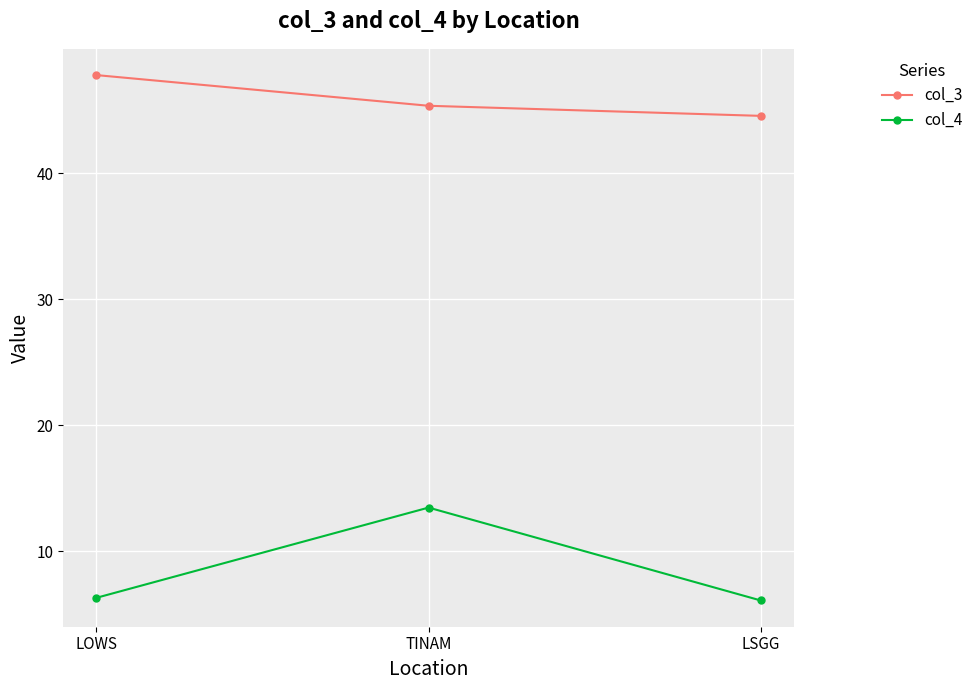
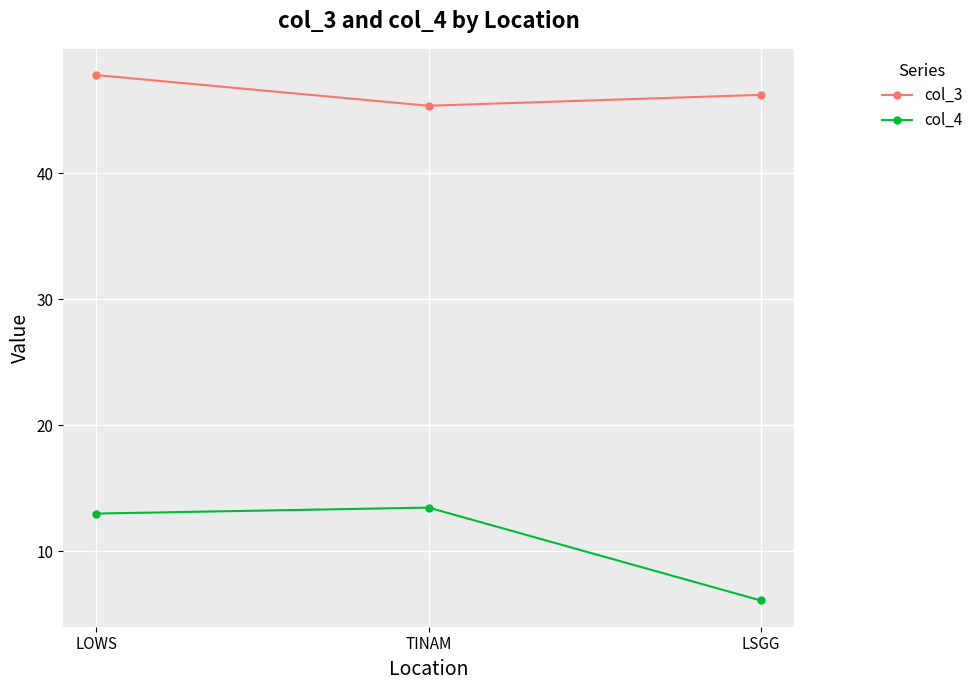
col_4, LOWS: 6.3 -> 13.0
col_3, LSGG: 44.6 -> 46.2
